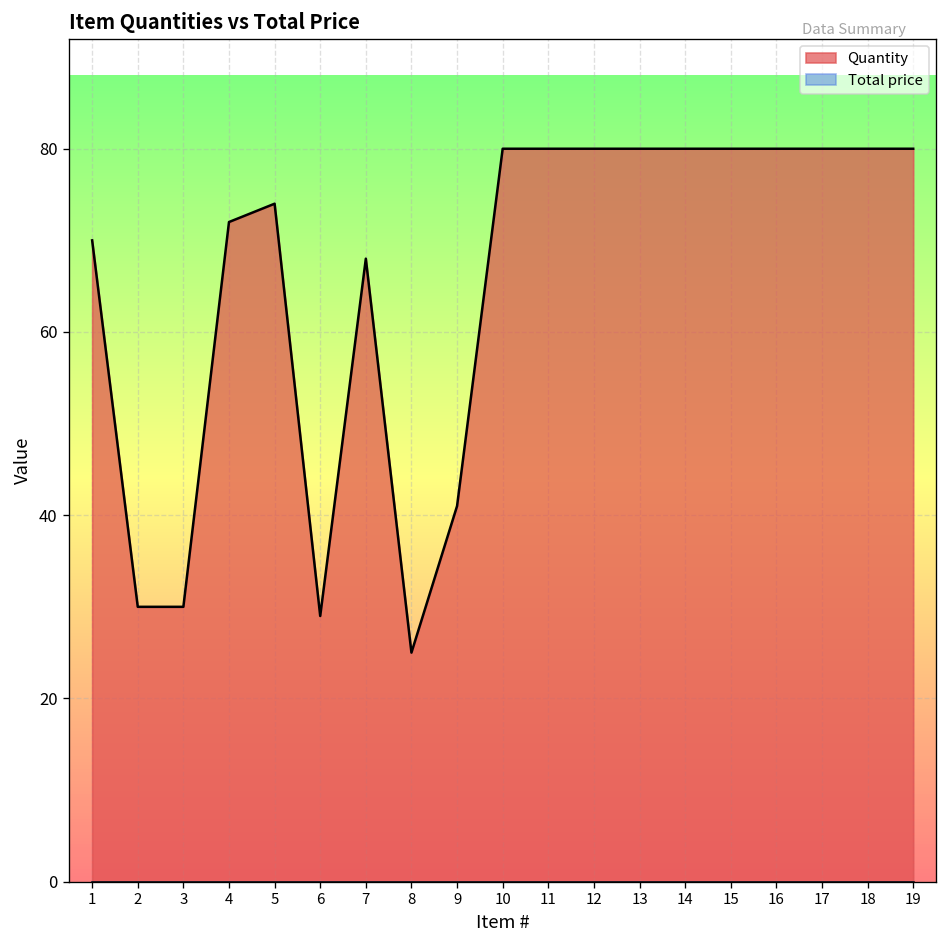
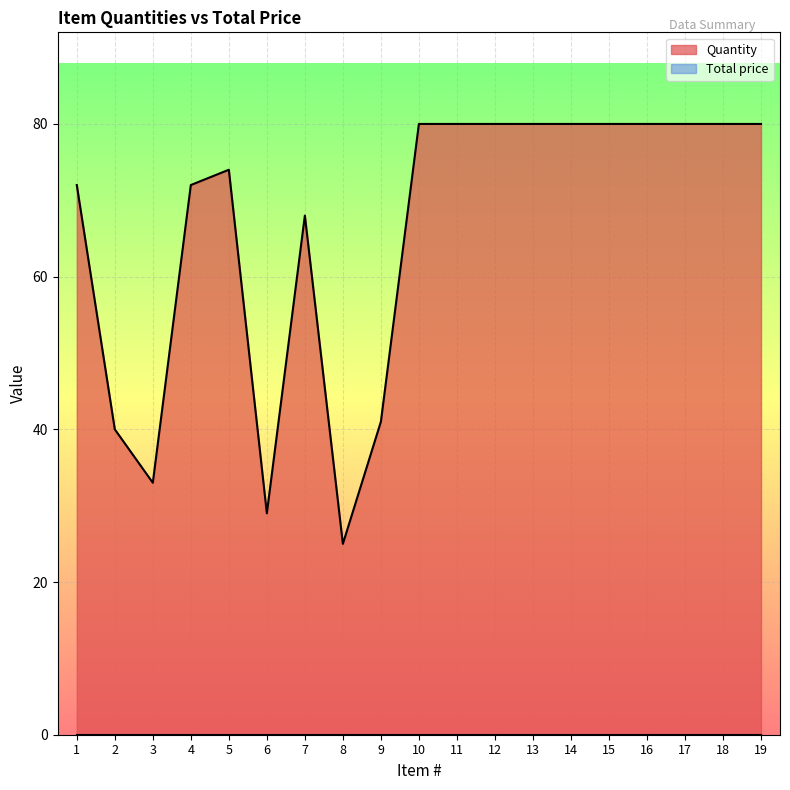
Quantity, 1: 70 -> 72
Quantity, 2: 30 -> 40
Quantity, 3: 30 -> 33
